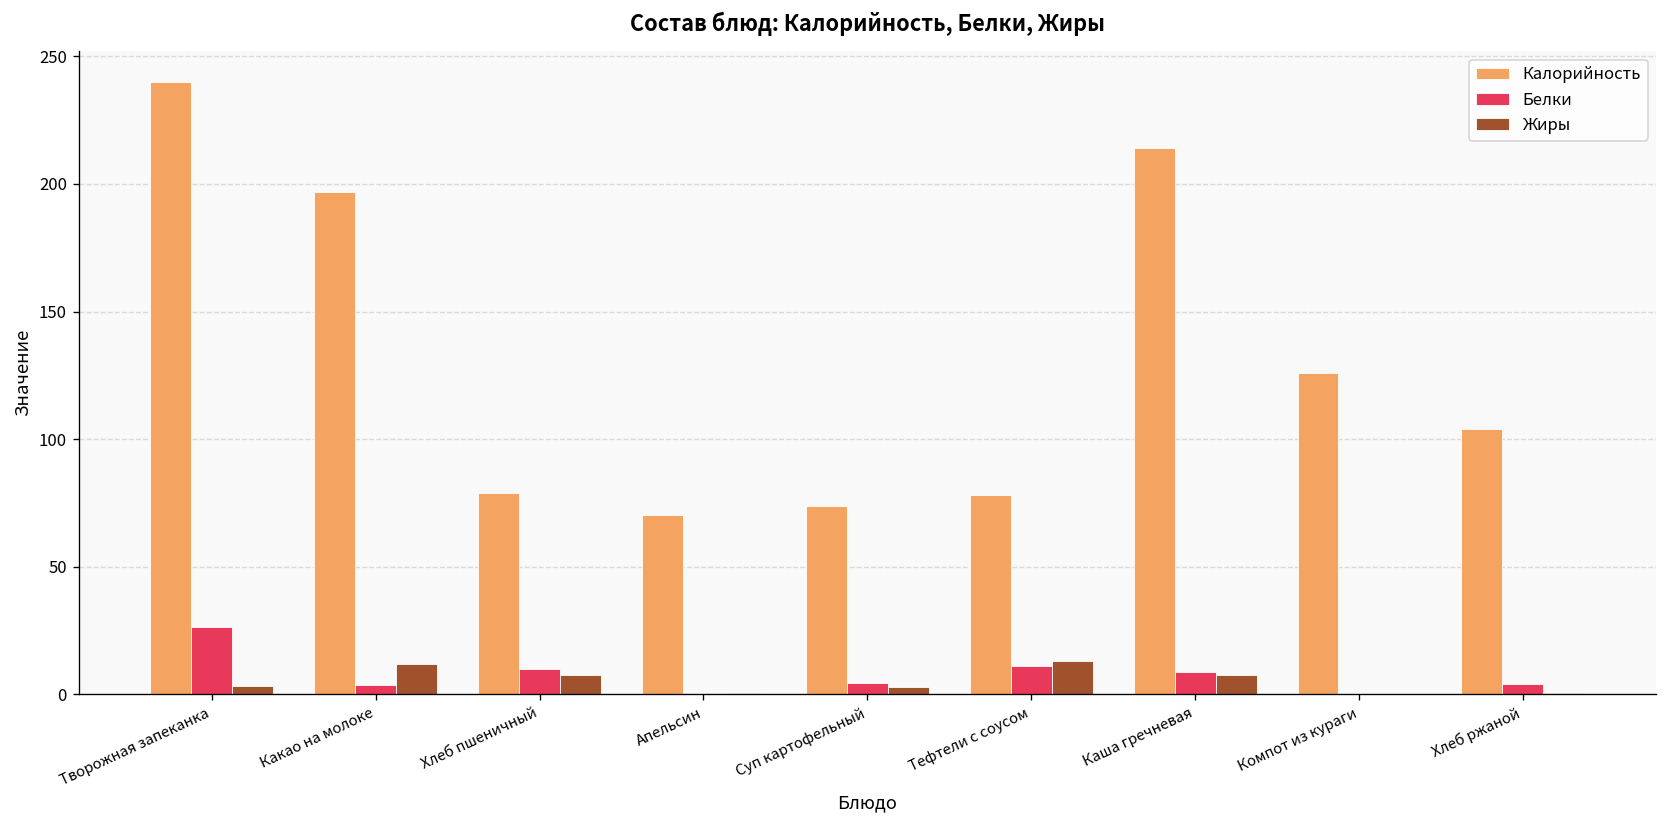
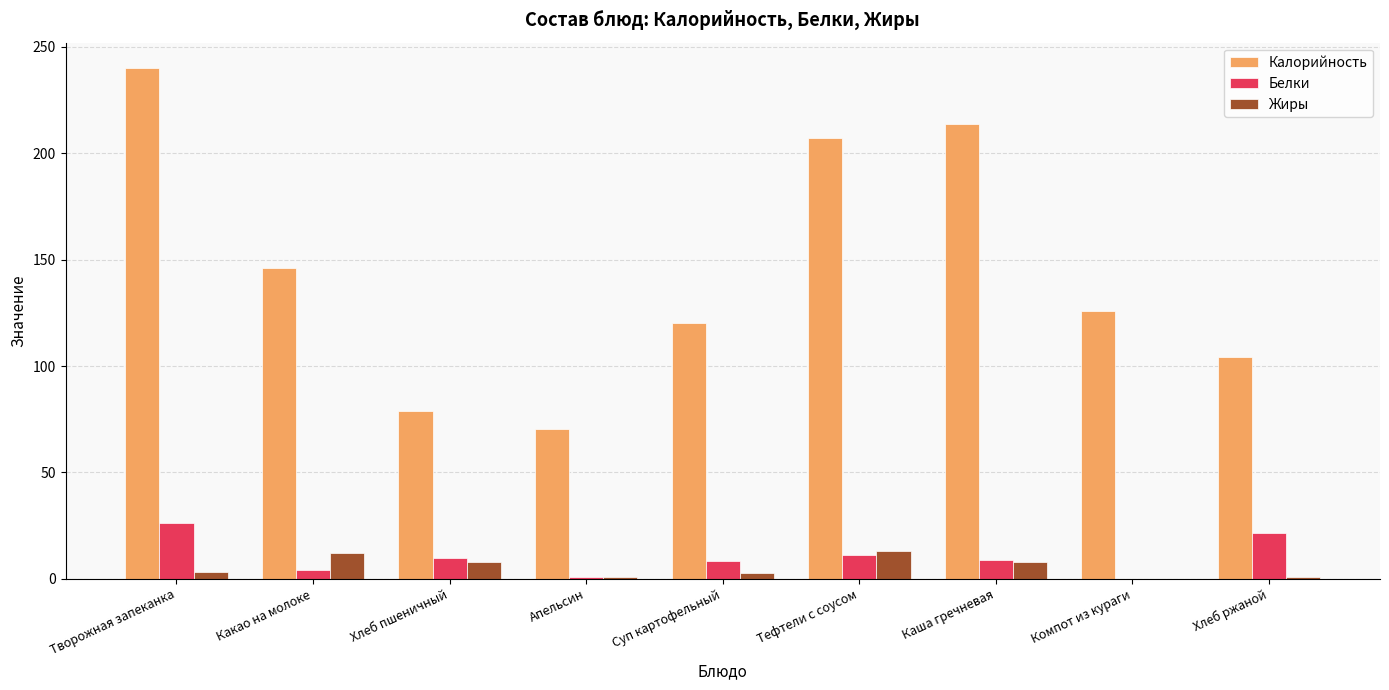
Калорийность, Какао на молоке: 197 -> 146
Калорийность, Суп картофельный: 74 -> 120
Белки, Суп картофельный: 4 -> 8
Калорийность, Тефтели с соусом: 78 -> 207
Белки, Хлеб ржаной: 4 -> 22
